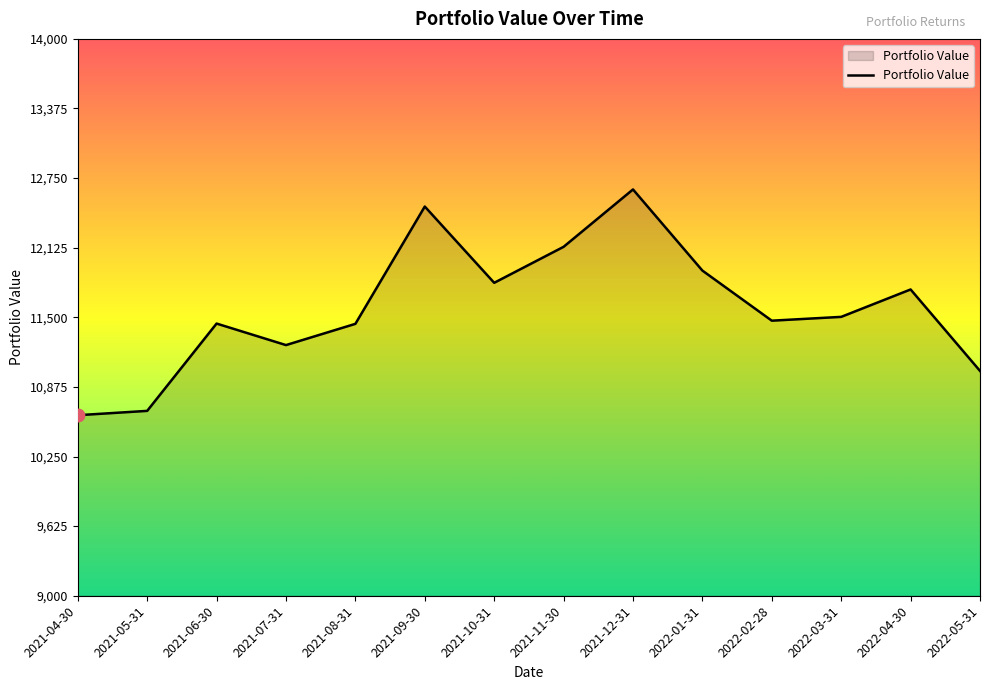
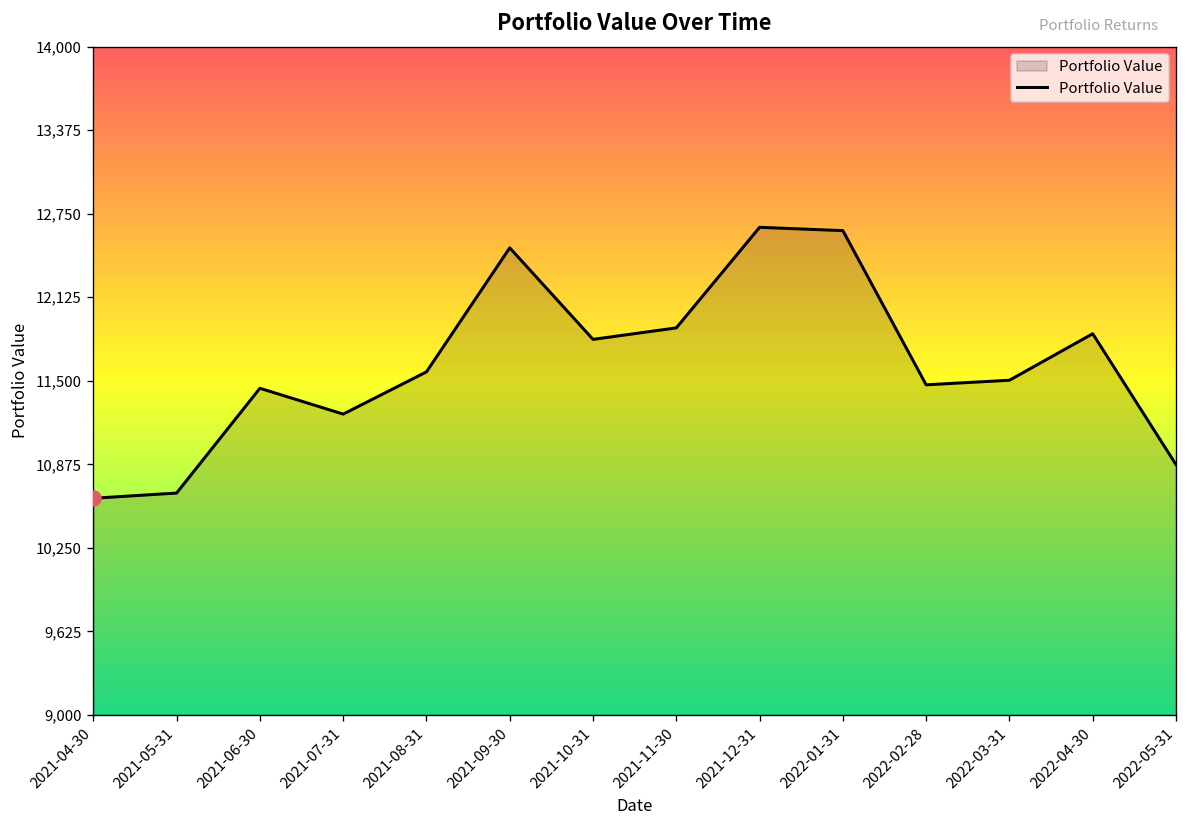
Portfolio Value, 2021-08-31: 11,440 -> 11,570
Portfolio Value, 2021-11-30: 12,130 -> 11,900
Portfolio Value, 2022-01-31: 11,920 -> 12,620
Portfolio Value, 2022-04-30: 11,750 -> 11,850
Portfolio Value, 2022-05-31: 11,020 -> 10,870
